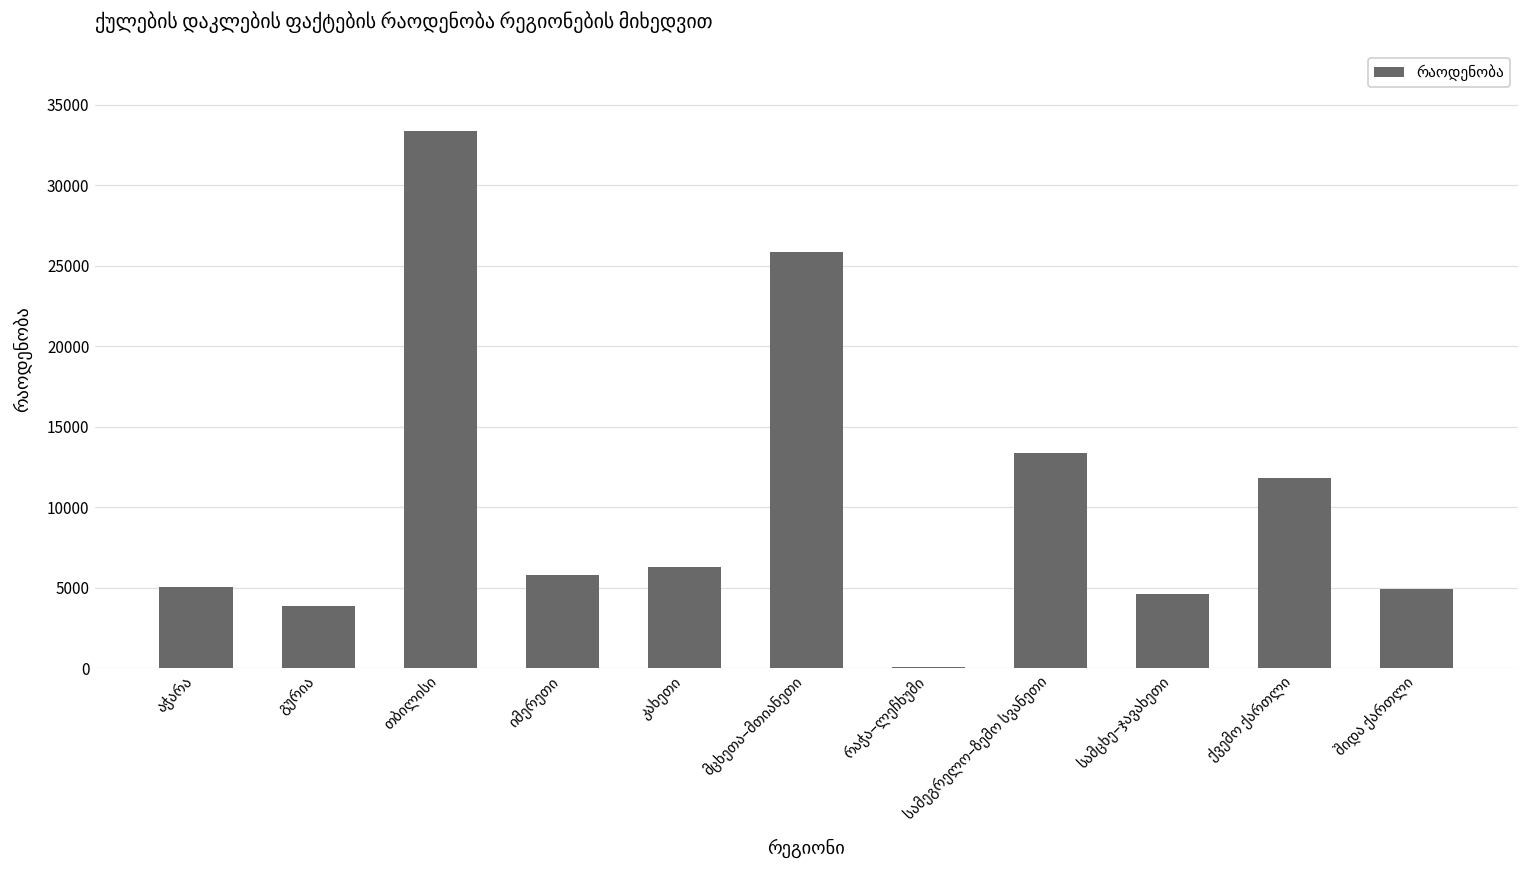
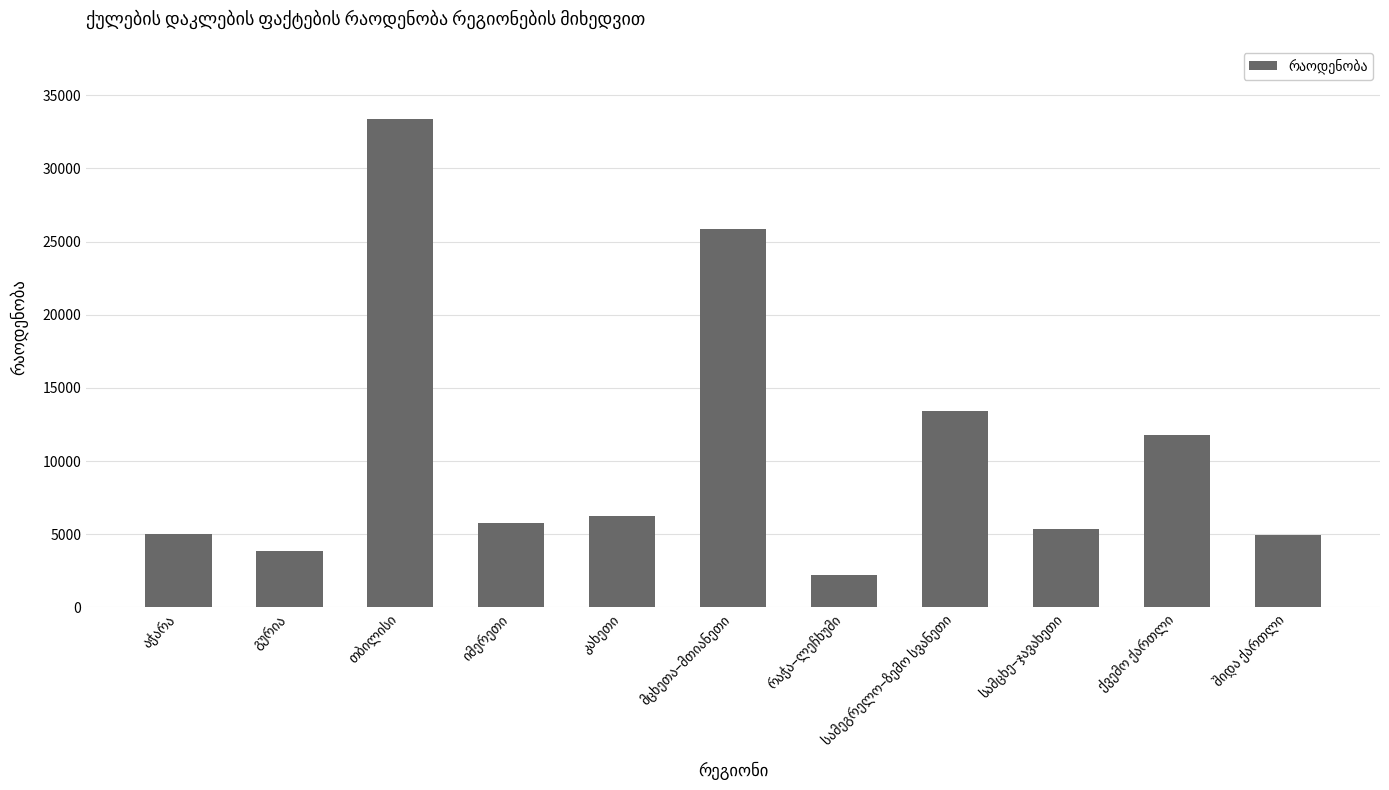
რაჭა–ლეჩხუმი: 0 -> 2200
სამცხე–ჯავახეთი: 4600 -> 5400
